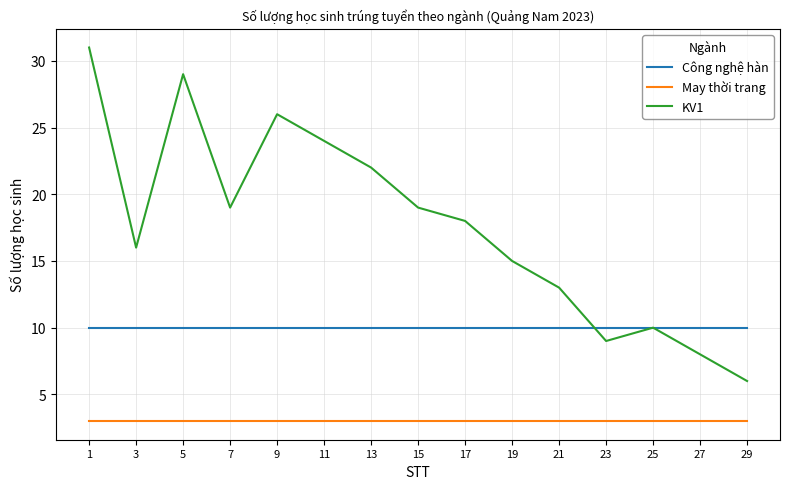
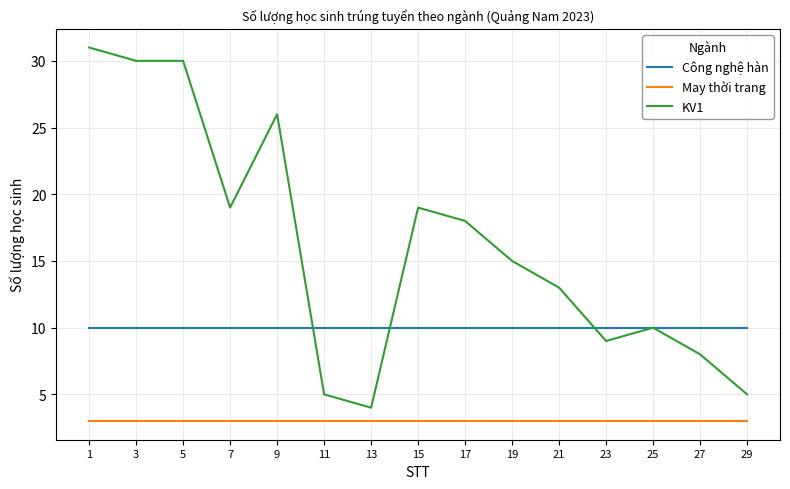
KV1, 3: 16 -> 30
KV1, 5: 29 -> 30
KV1, 11: 24 -> 5
KV1, 13: 22 -> 4
KV1, 29: 6 -> 5
